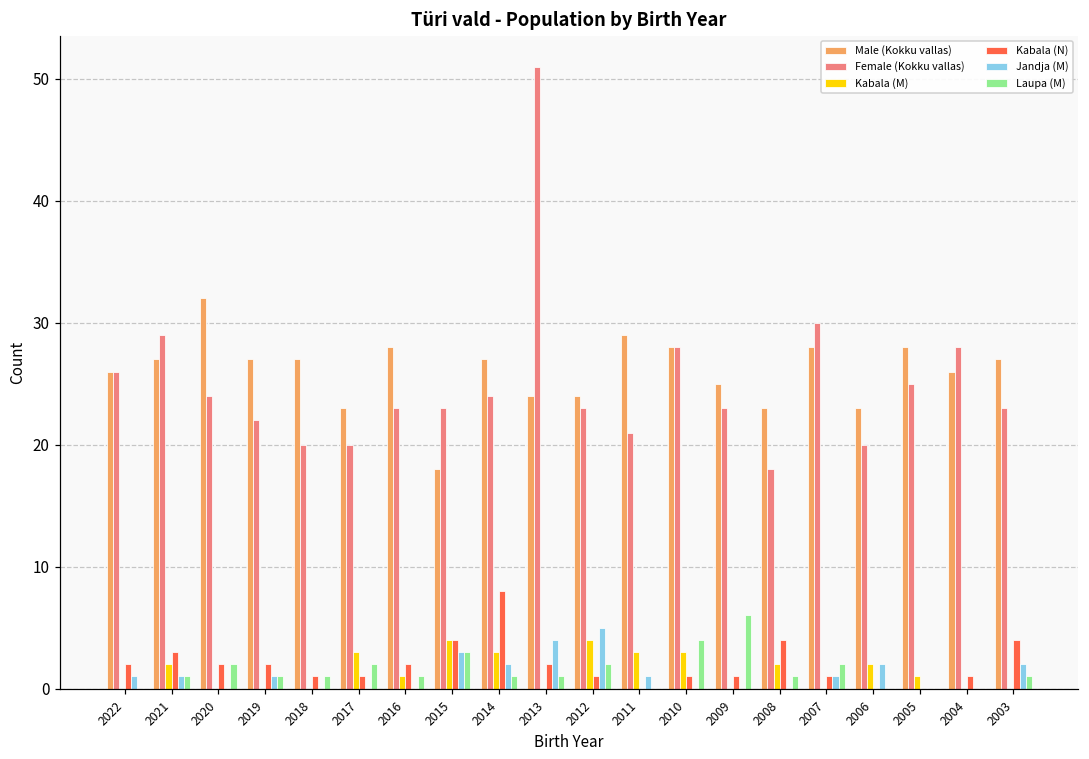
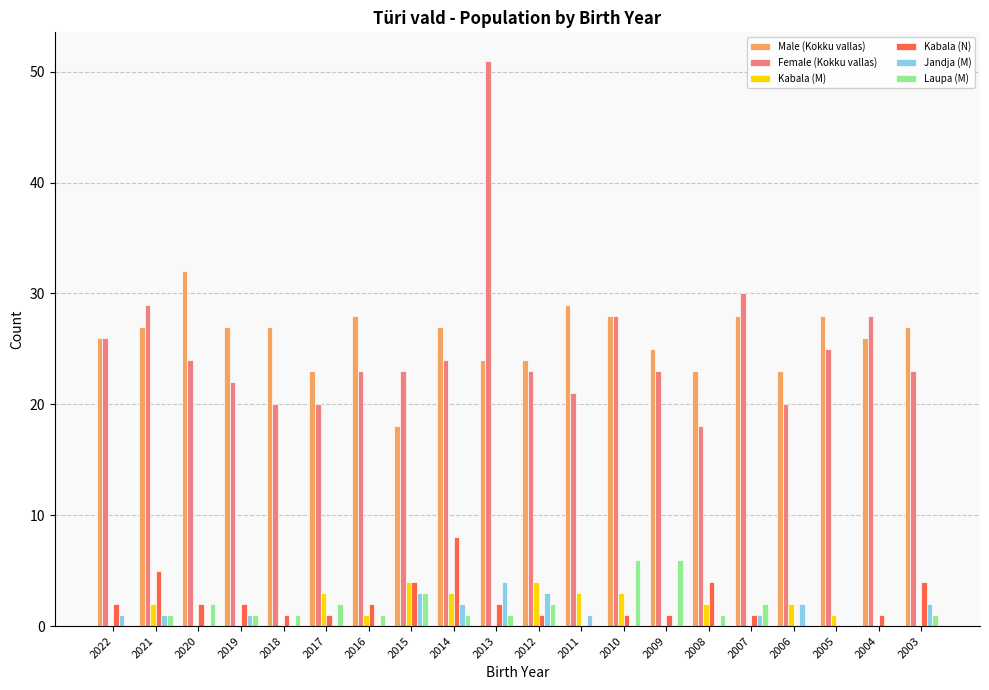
Kabala (N), 2021: 3 -> 5
Jandja (M), 2012: 5 -> 3
Laupa (M), 2010: 4 -> 6
